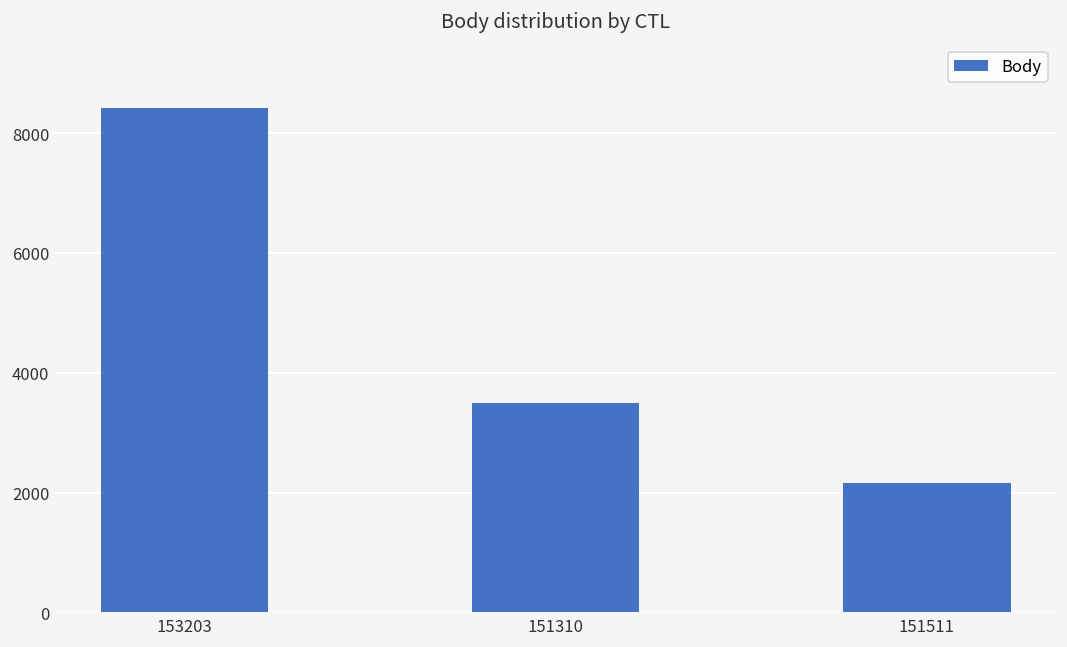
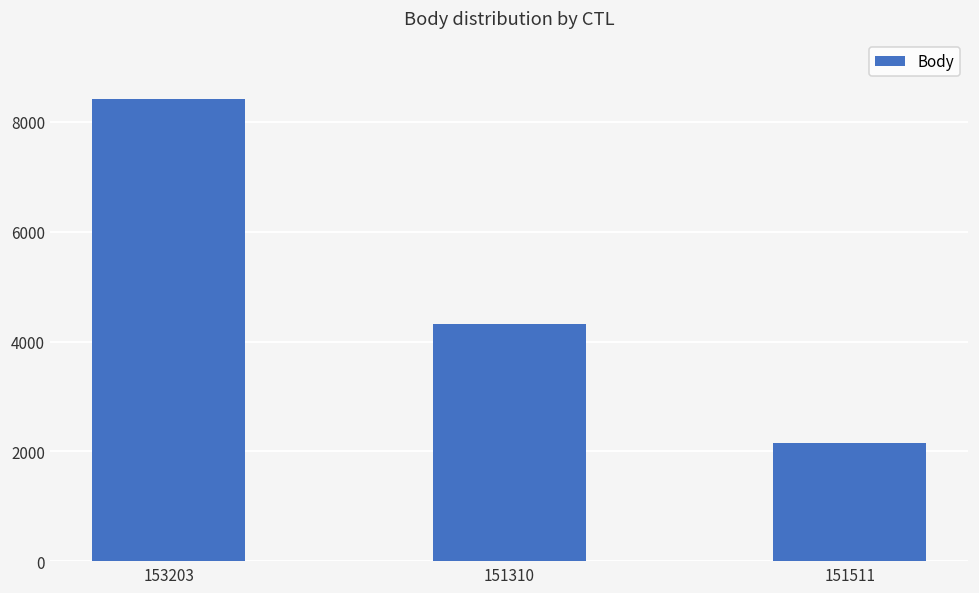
151310: 3500 -> 4300
